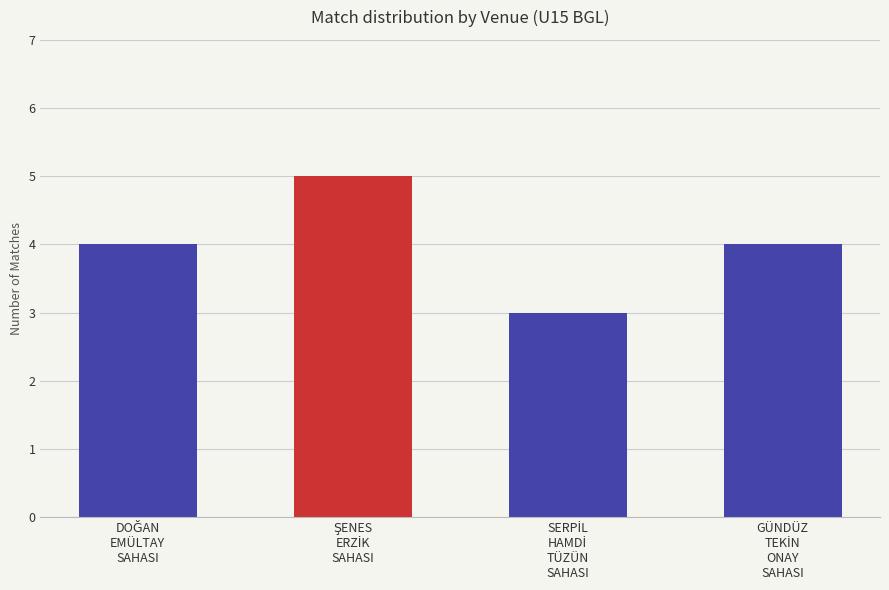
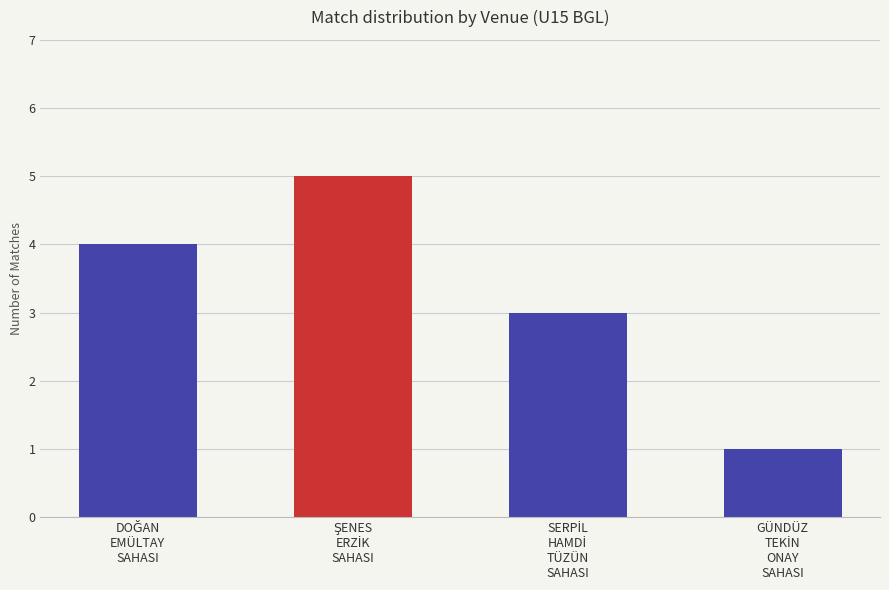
GÜNDÜZ TEKİN ONAY SAHASI: 4 -> 1
